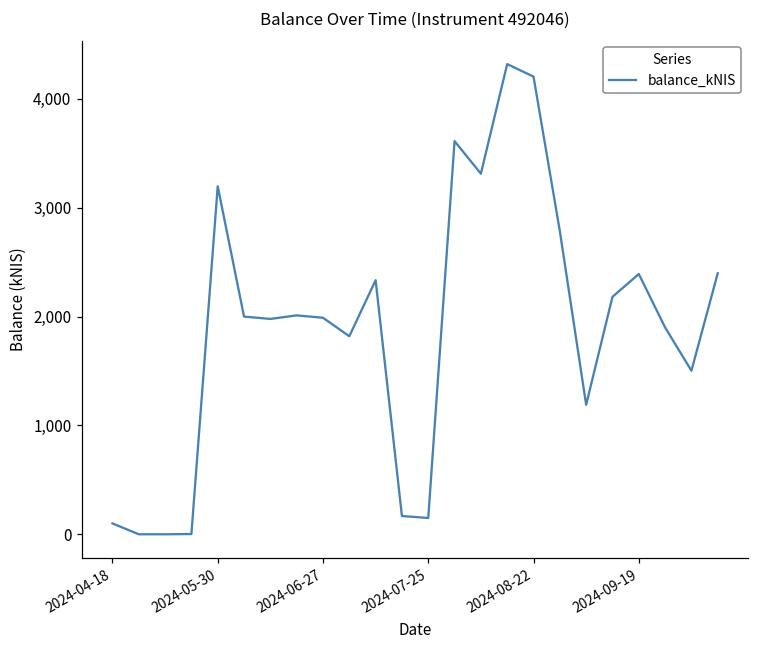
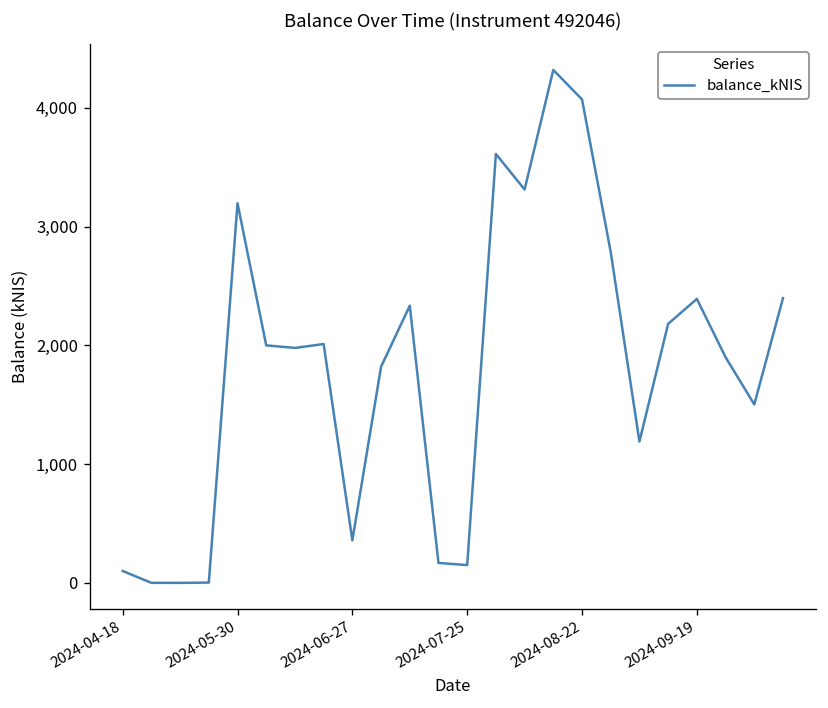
2024-06-27: 2,000 -> 400
2024-08-22: 4,200 -> 4,100
